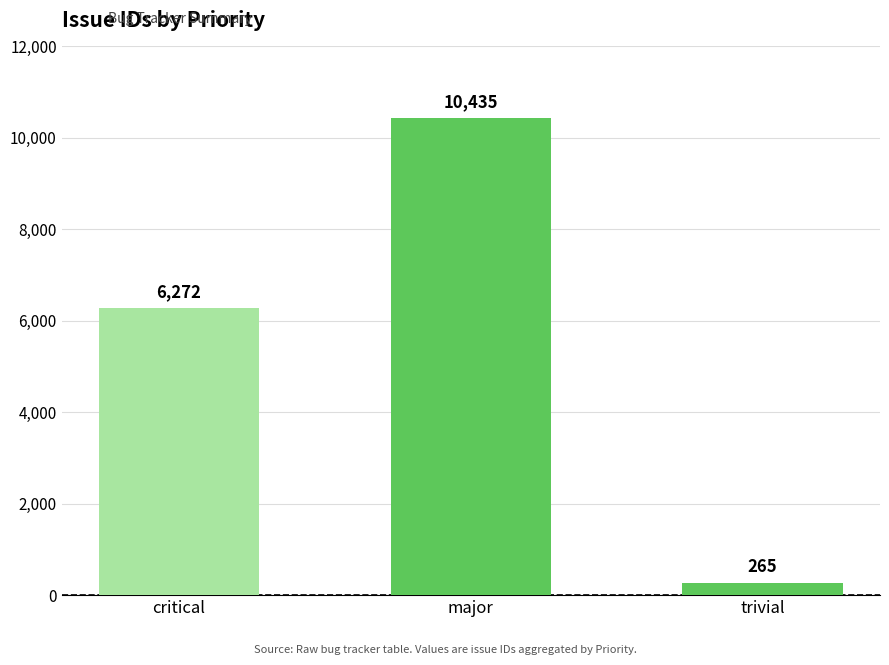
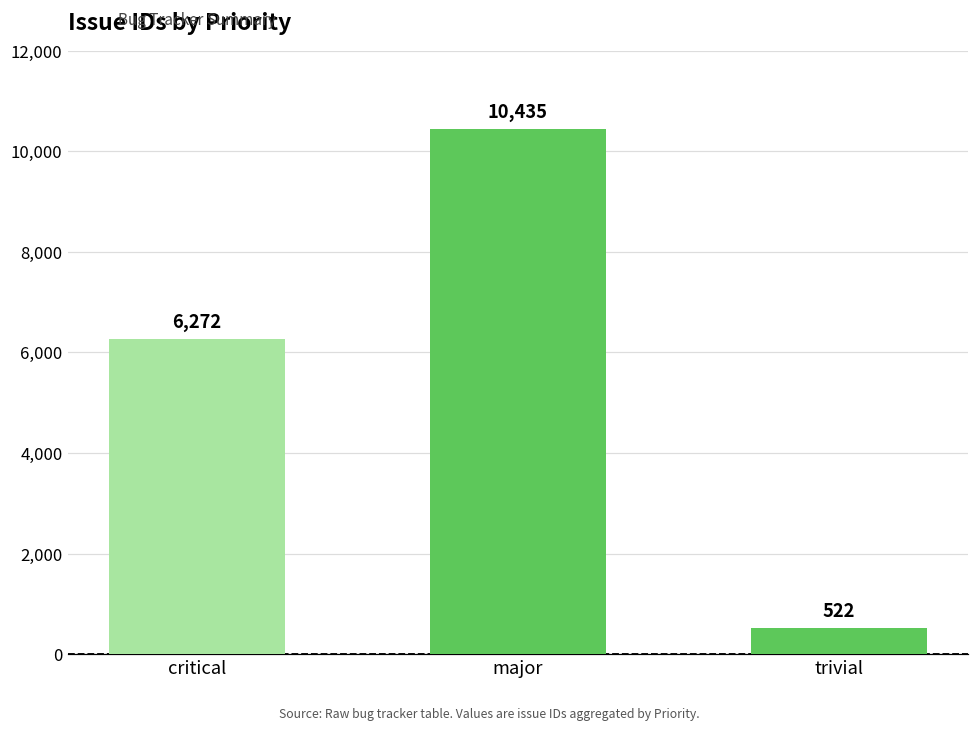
trivial: 265 -> 522
